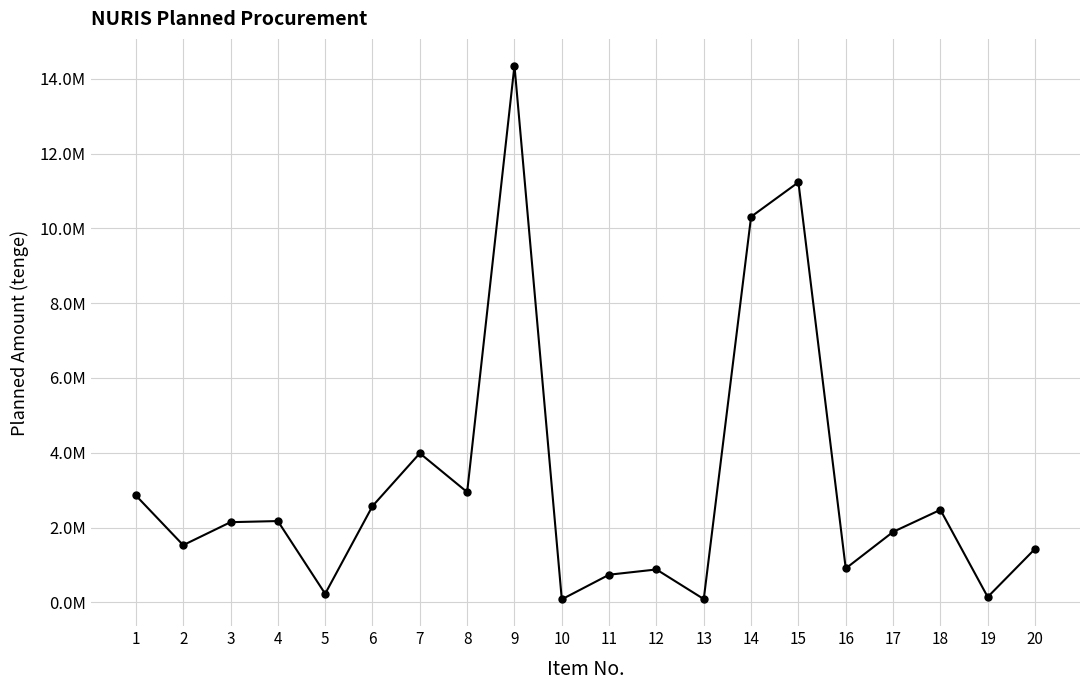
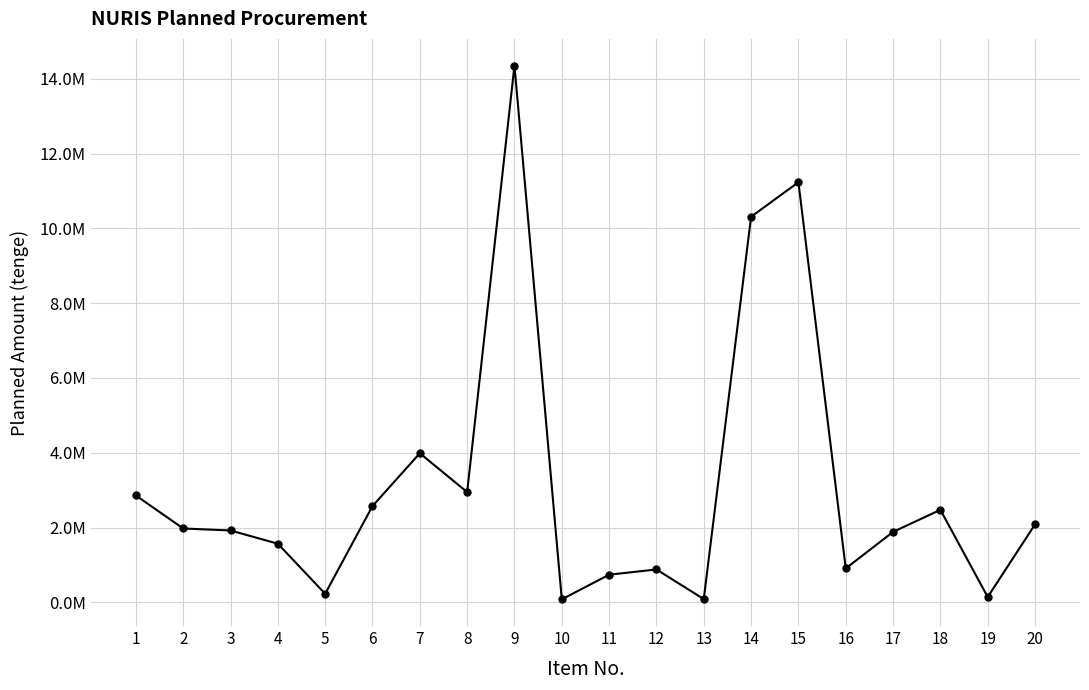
2: 1500000 -> 2000000
3: 2100000 -> 1900000
4: 2200000 -> 1600000
20: 1400000 -> 2100000
